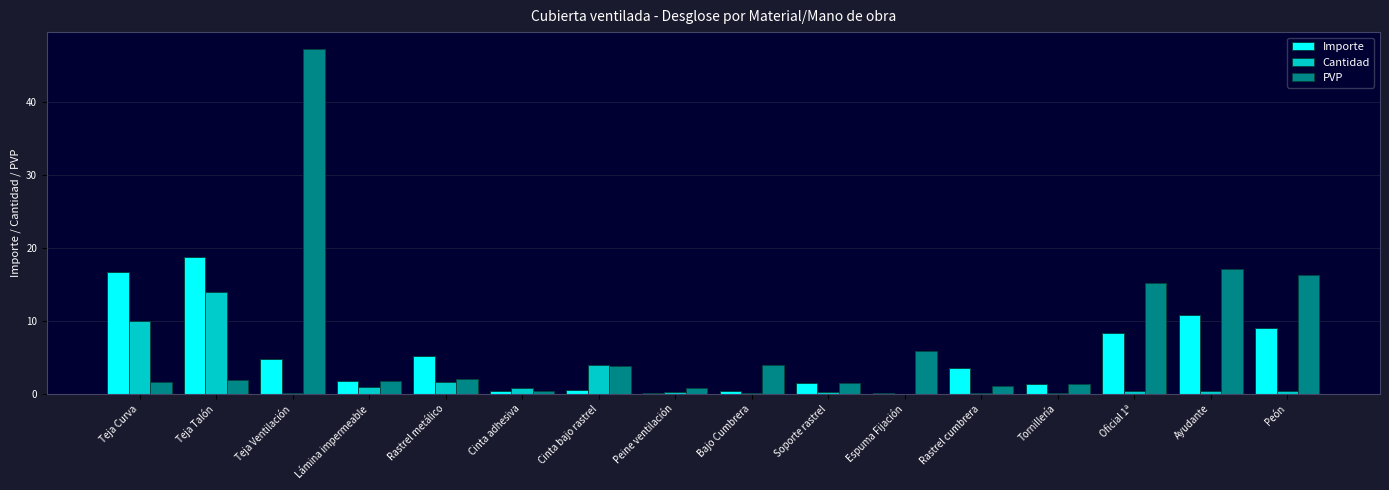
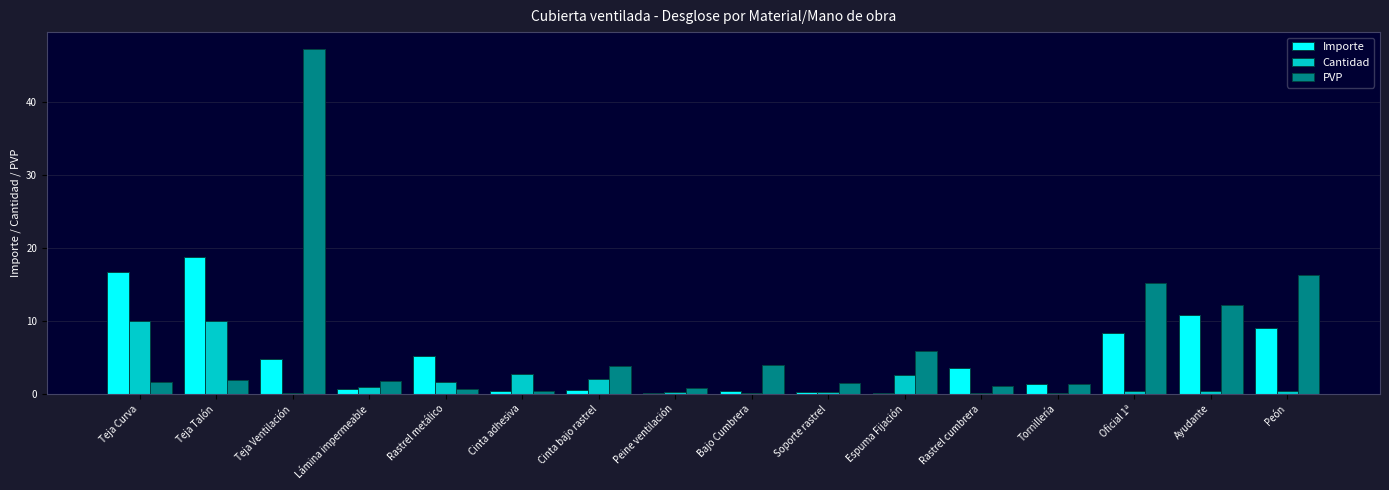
Cantidad, Teja Talón: 14 -> 10
Importe, Lámina impermeable: 2 -> 1
PVP, Rastrel metálico: 2 -> 1
Cantidad, Cinta adhesiva: 1 -> 3
Cantidad, Cinta bajo rastrel: 4 -> 2
Importe, Soporte rastrel: 2 -> 0
Cantidad, Espuma Fijación: 0 -> 3
PVP, Ayudante: 17 -> 12
